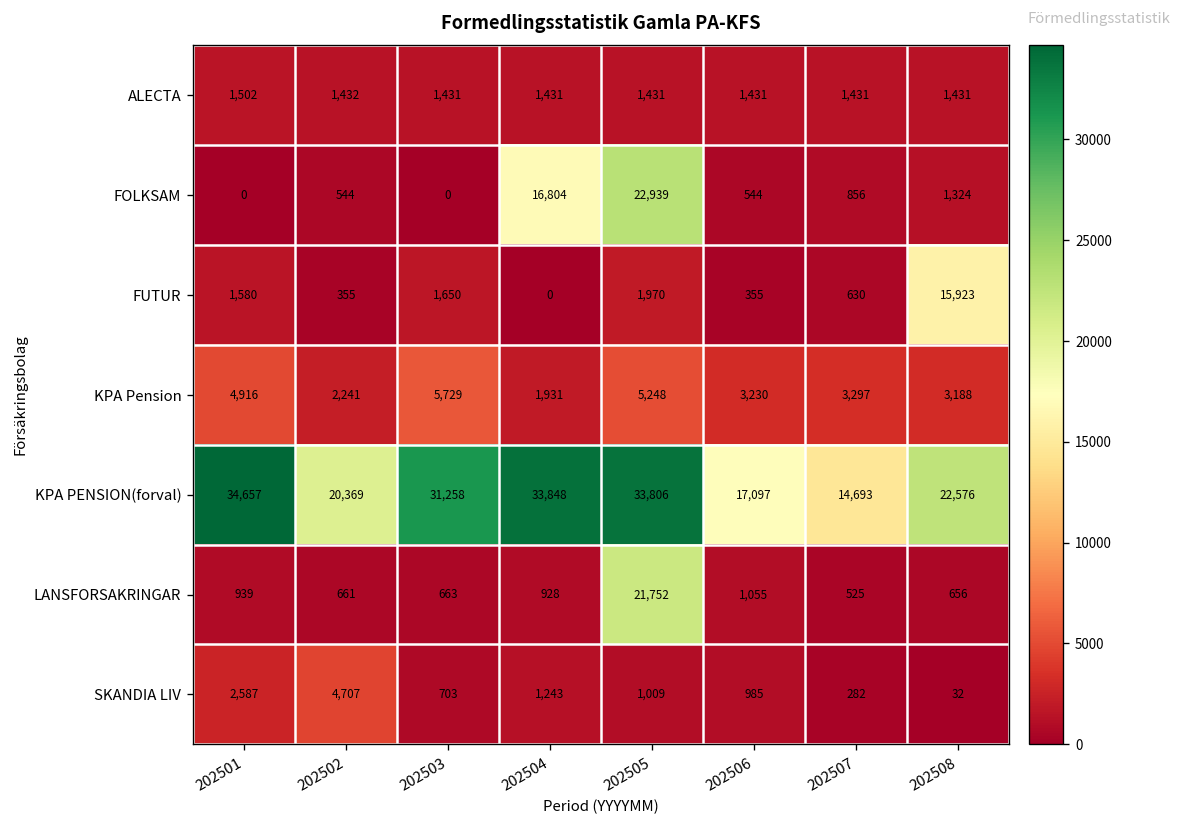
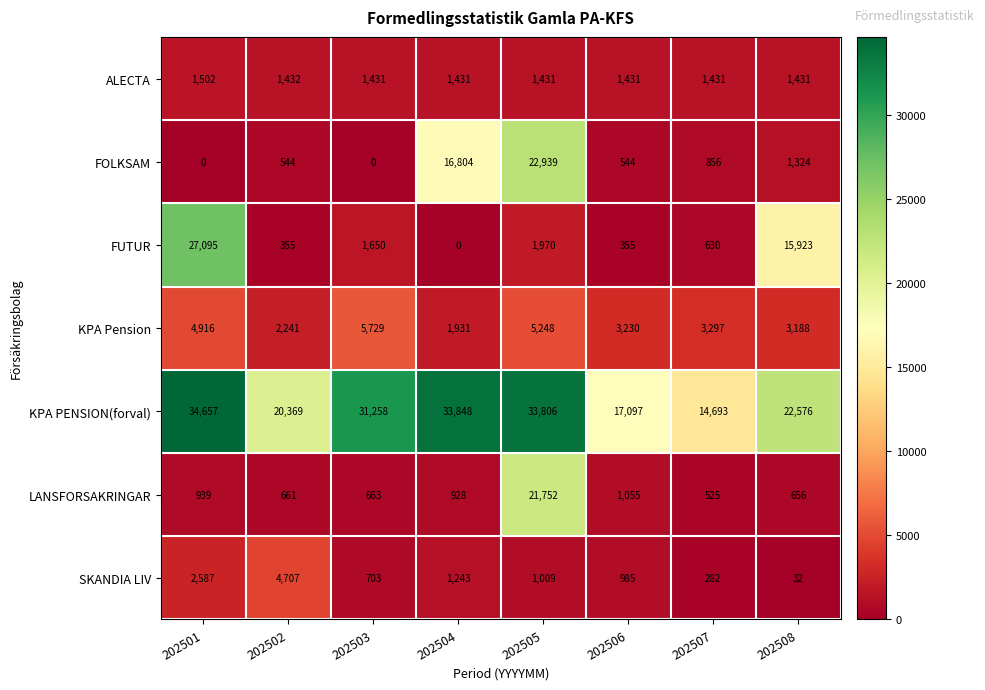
FUTUR, 202501: 1,580 -> 27,095
